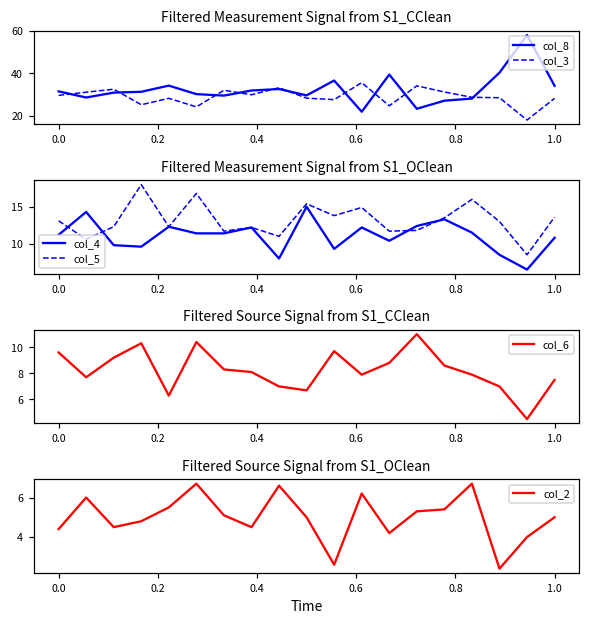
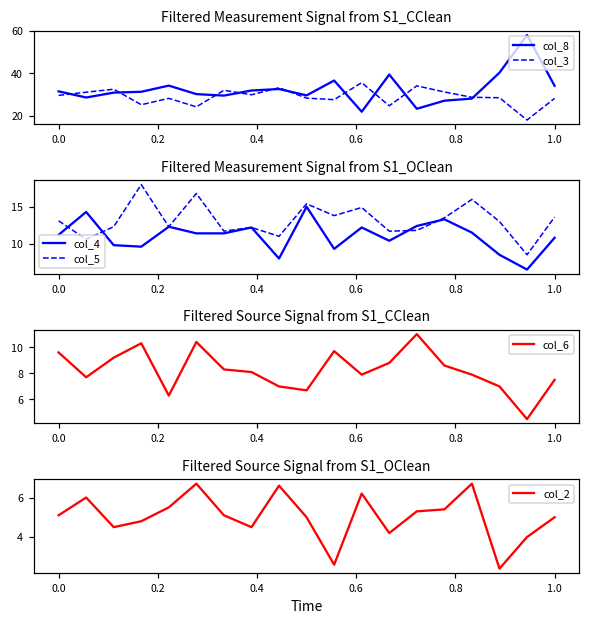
Filtered Source Signal from S1_OClean, 0.0: 4.4 -> 5.1
